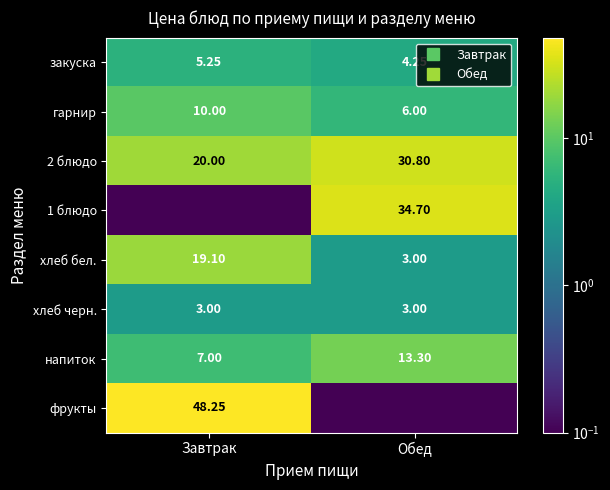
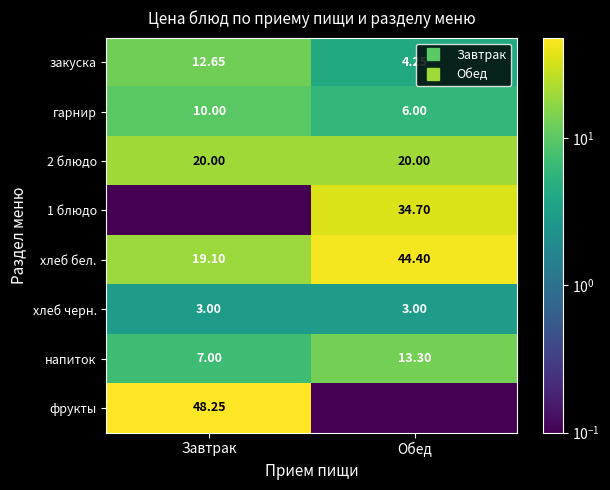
закуска, Завтрак: 5.25 -> 12.65
2 блюдо, Обед: 30.80 -> 20.00
хлеб бел., Обед: 3.00 -> 44.40
